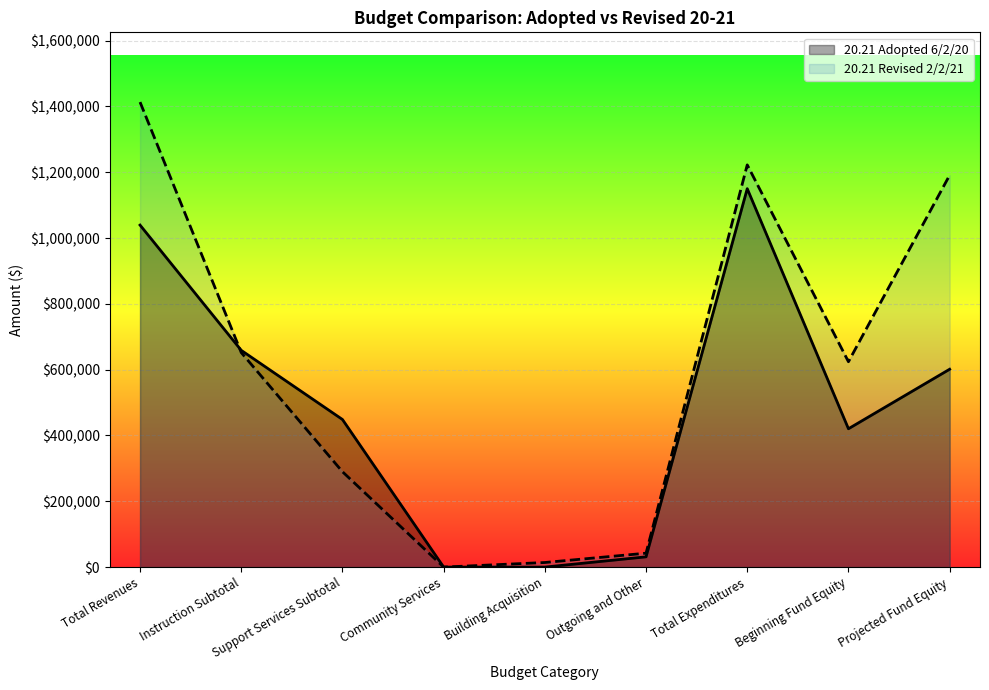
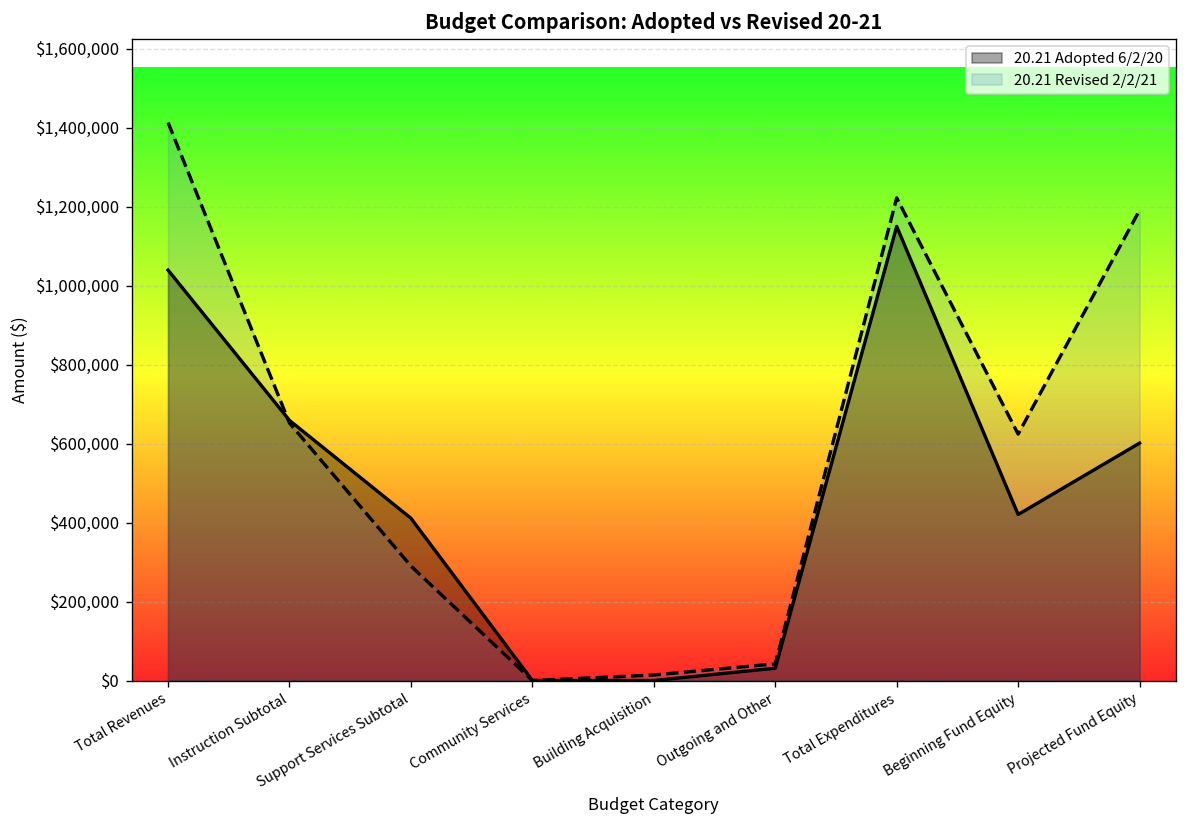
20.21 Adopted 6/2/20, Support Services Subtotal: $450,000 -> $410,000
